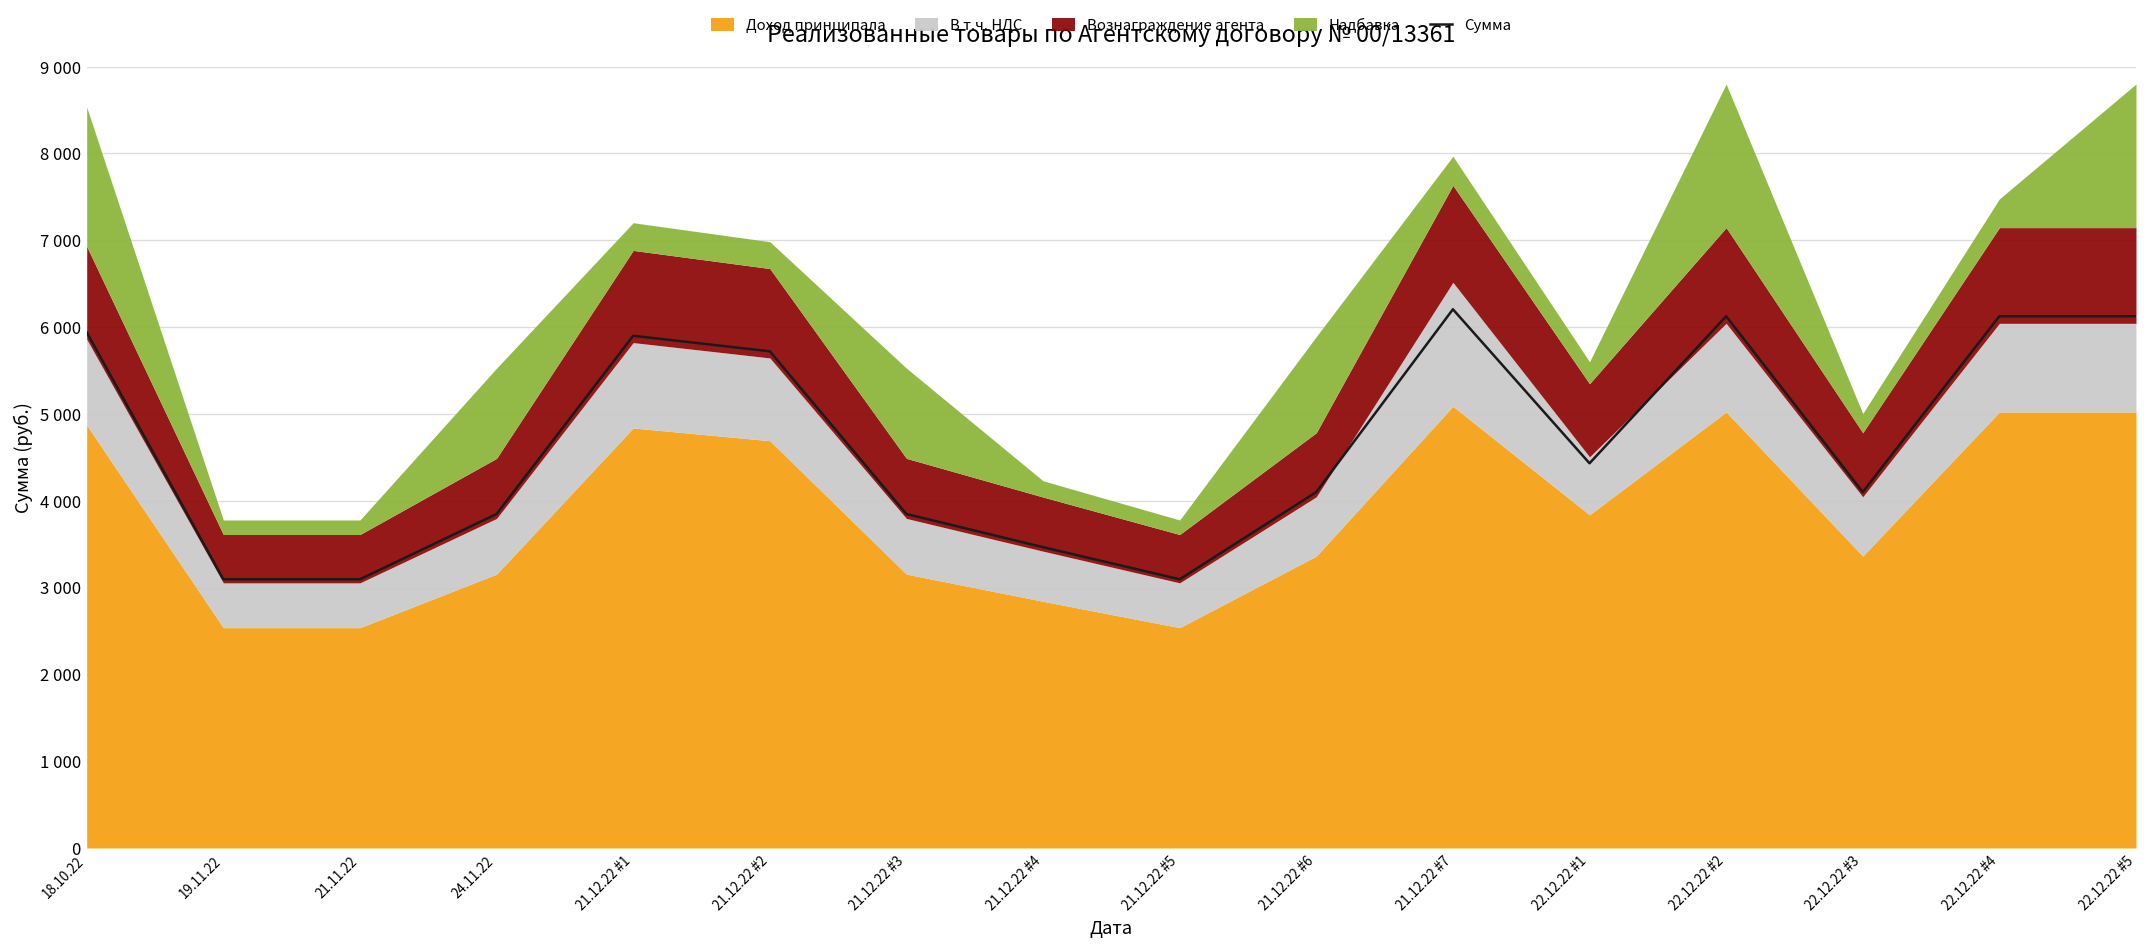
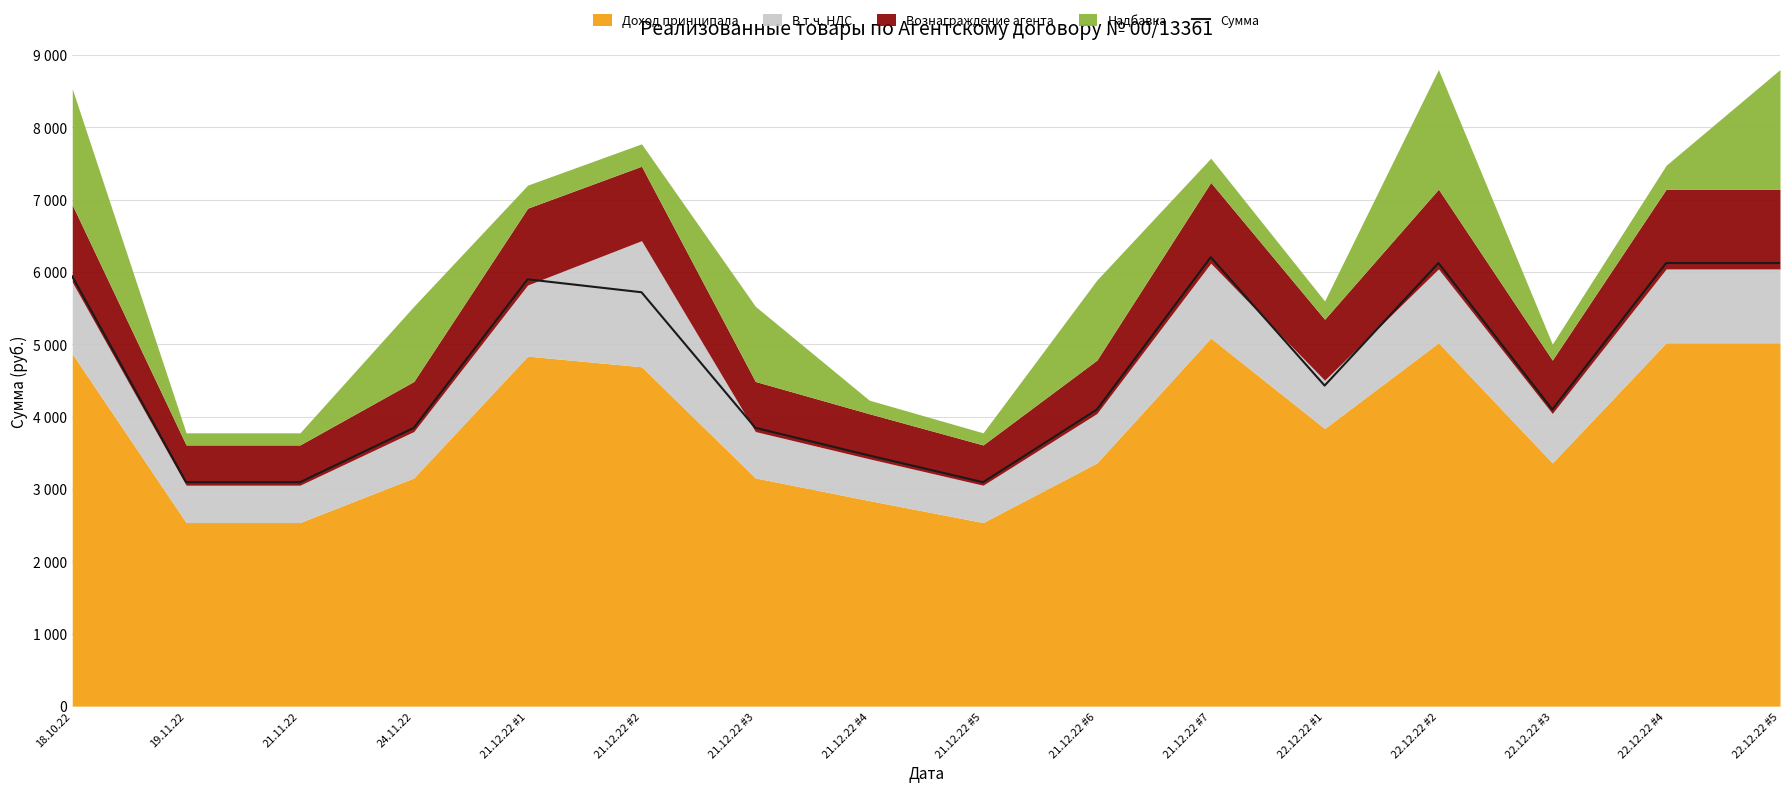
В т.ч. НДС, 21.12.22 #2: 1000 -> 1700
В т.ч. НДС, 21.12.22 #7: 1400 -> 1000
